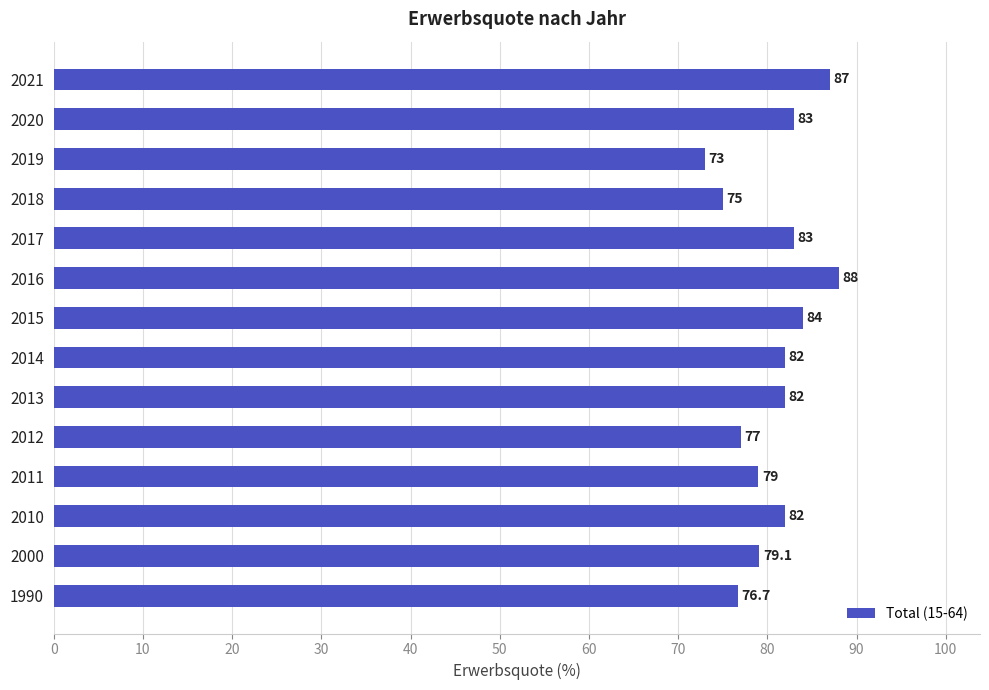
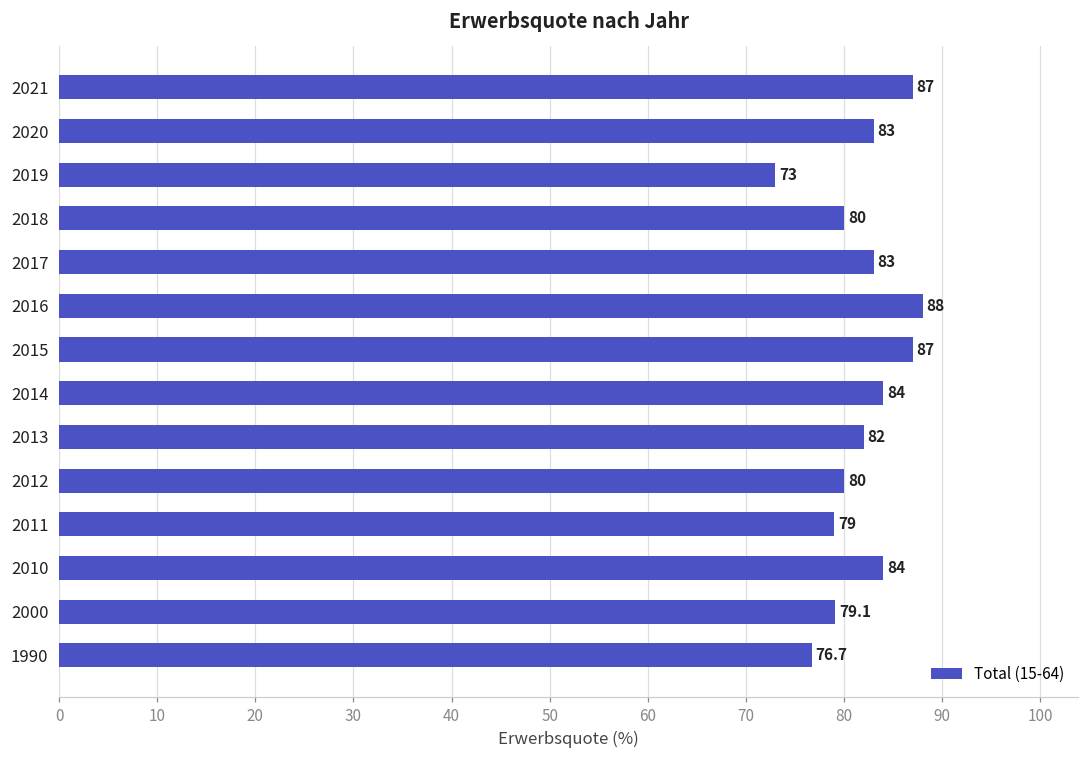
2018: 75 -> 80
2015: 84 -> 87
2014: 82 -> 84
2012: 77 -> 80
2010: 82 -> 84
